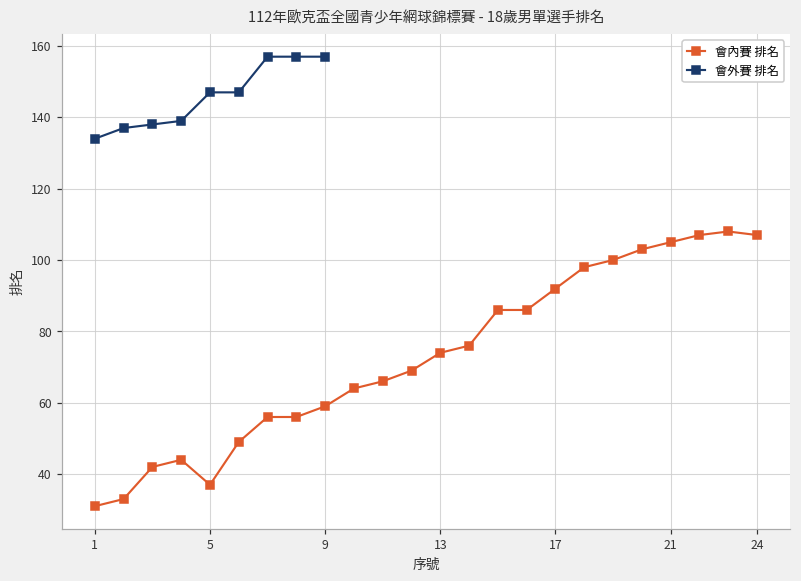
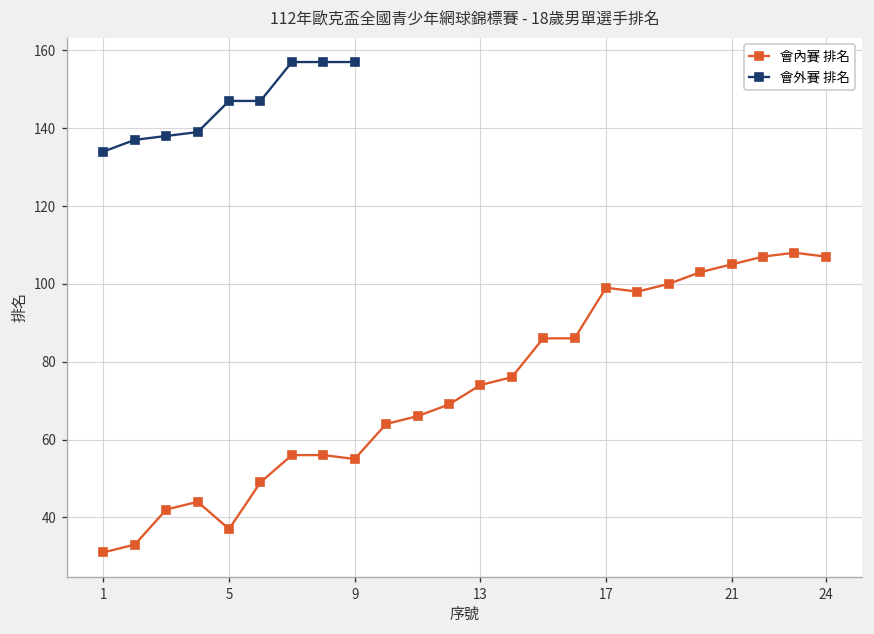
會內賽 排名, 9: 59 -> 55
會內賽 排名, 17: 92 -> 99
